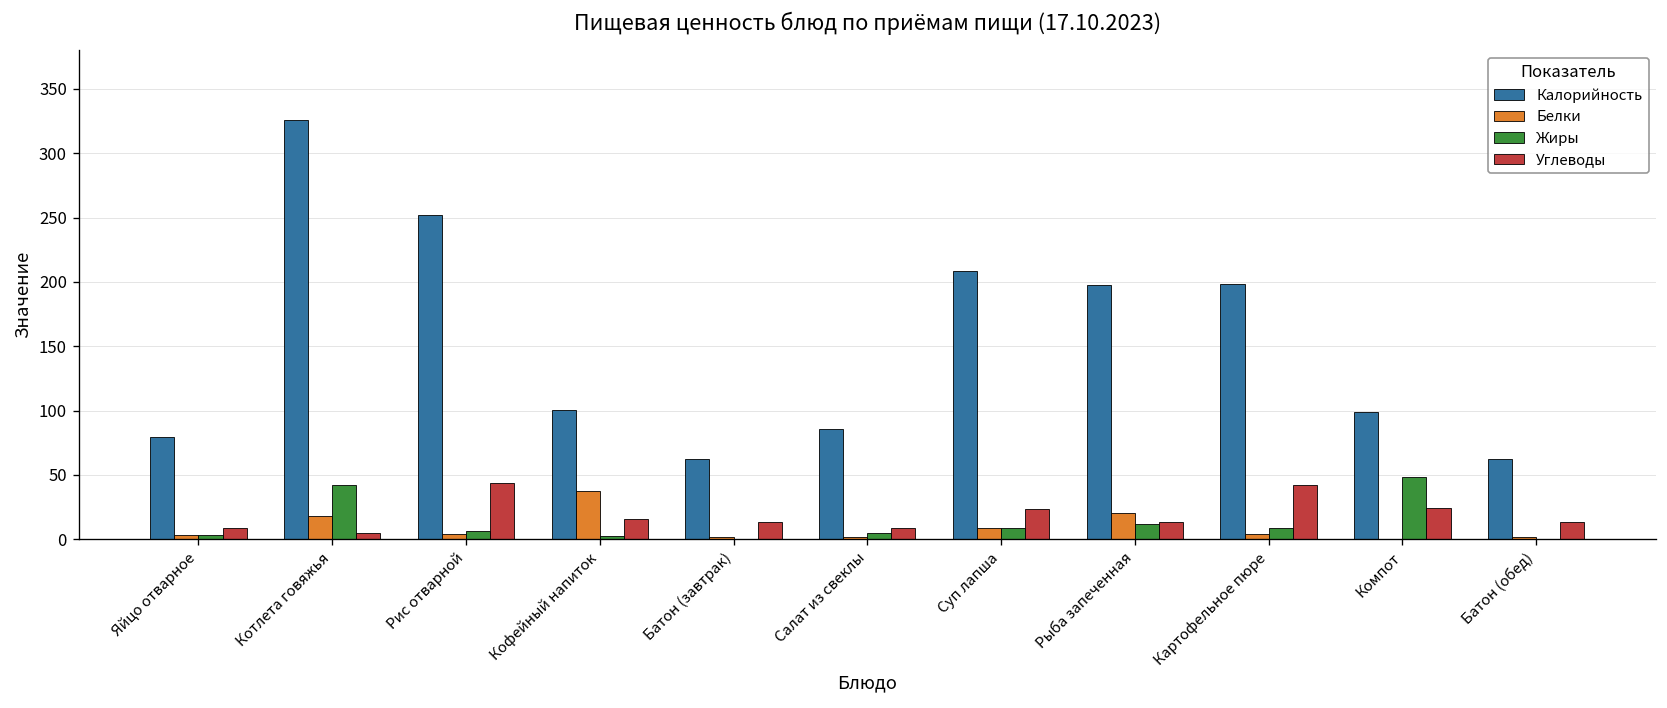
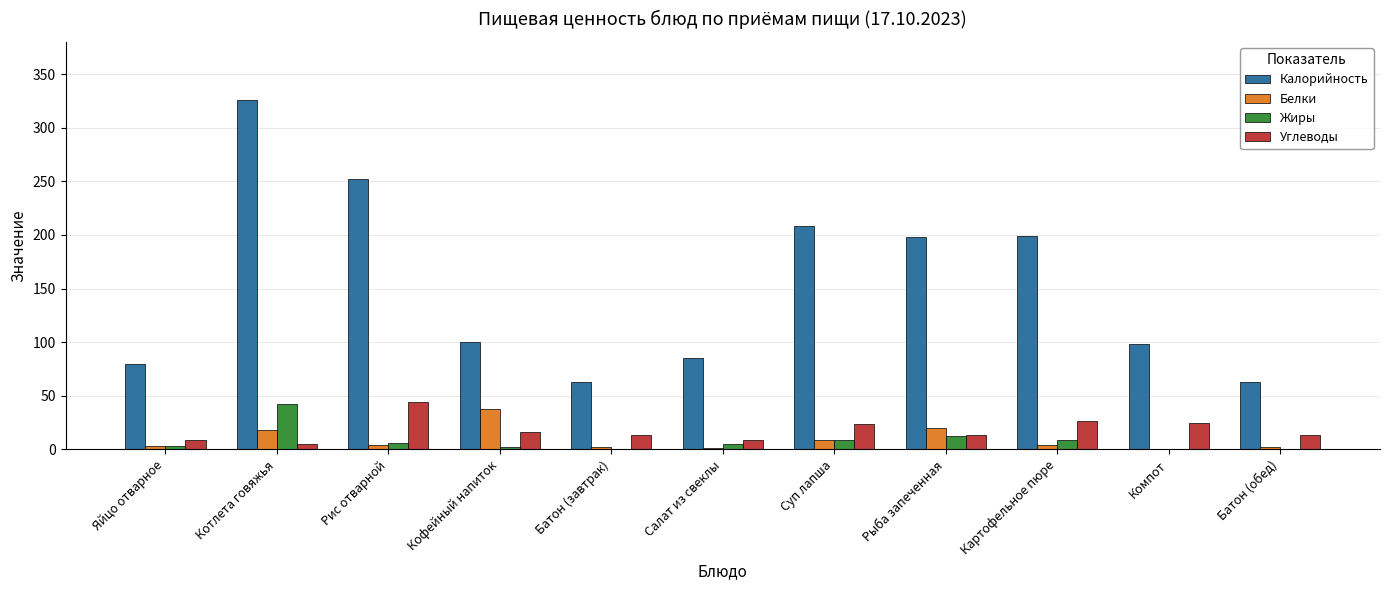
Углеводы, Картофельное пюре: 42 -> 27
Жиры, Компот: 49 -> 0
